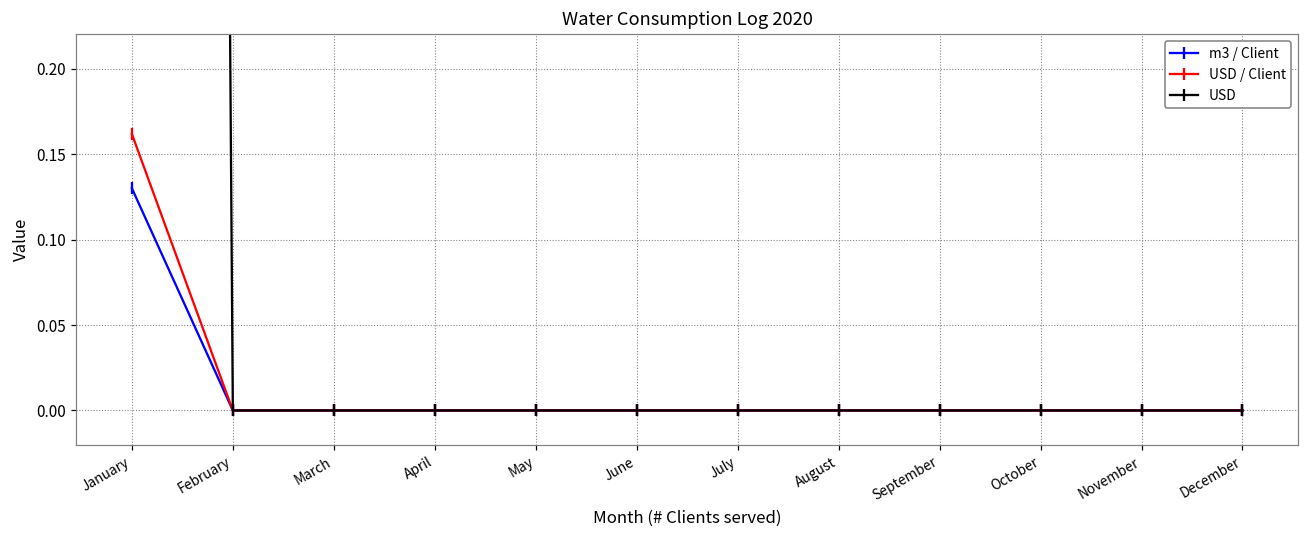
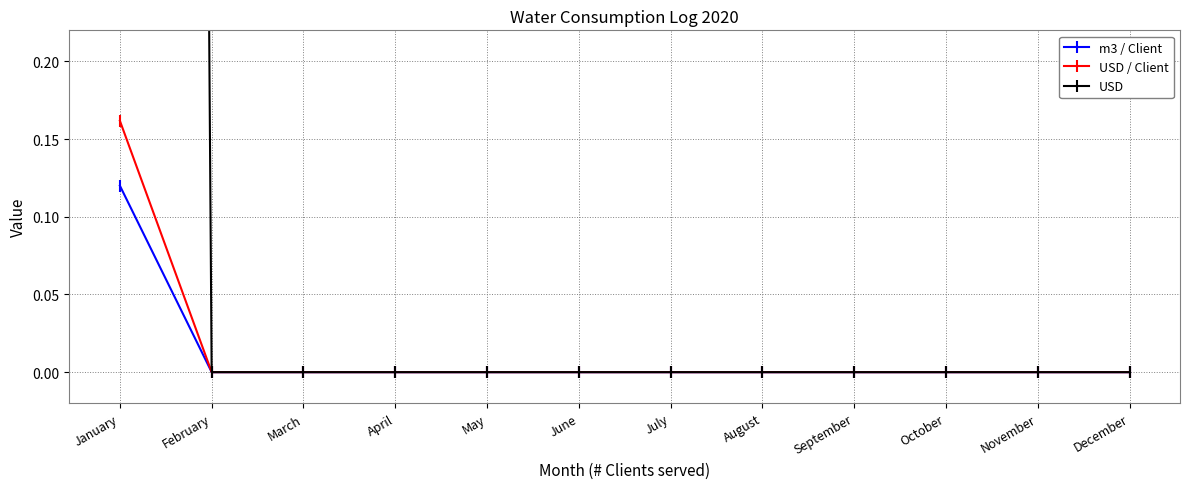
m3 / Client, January: 0.13 -> 0.12
